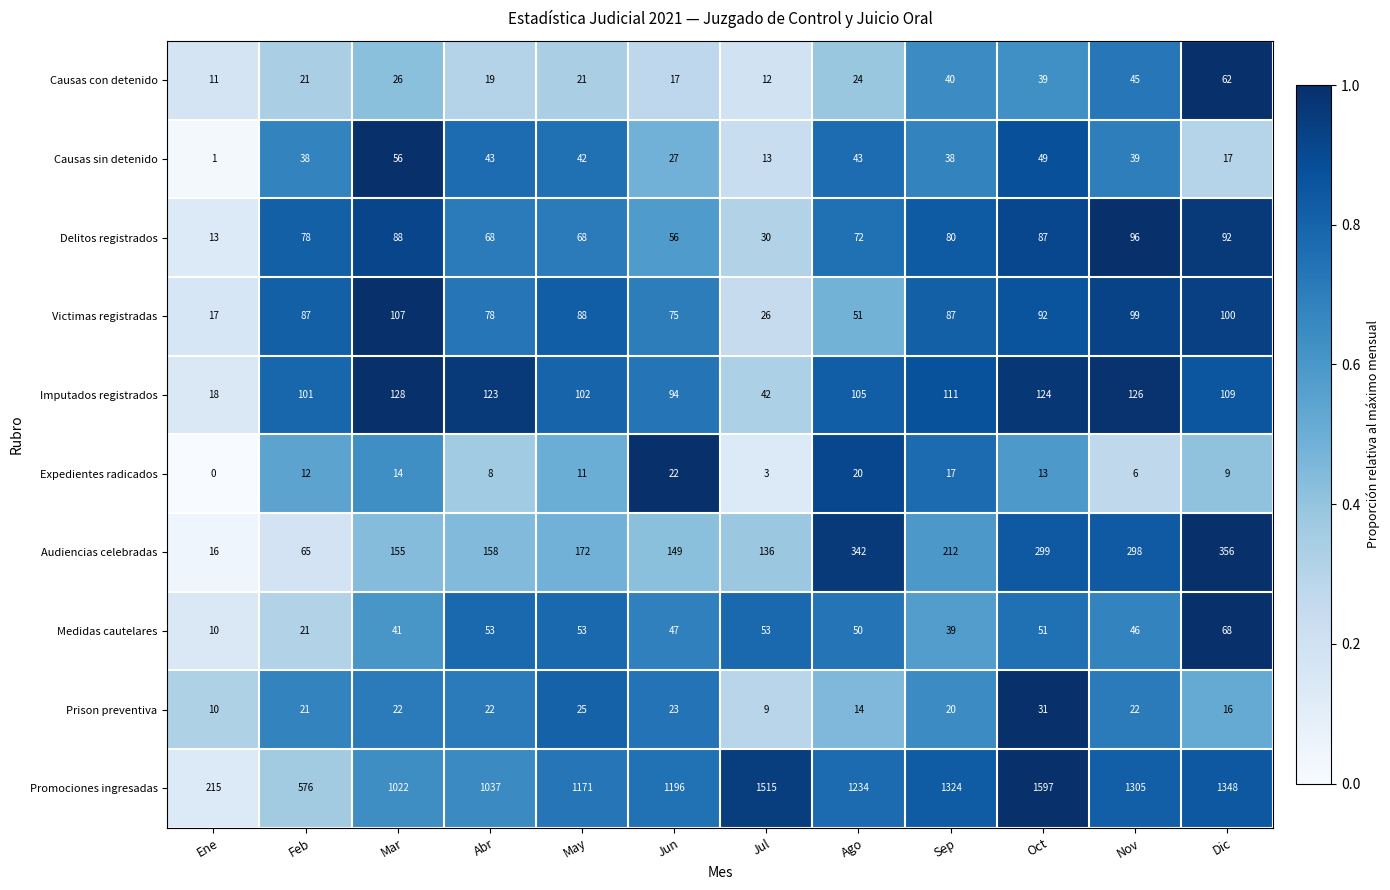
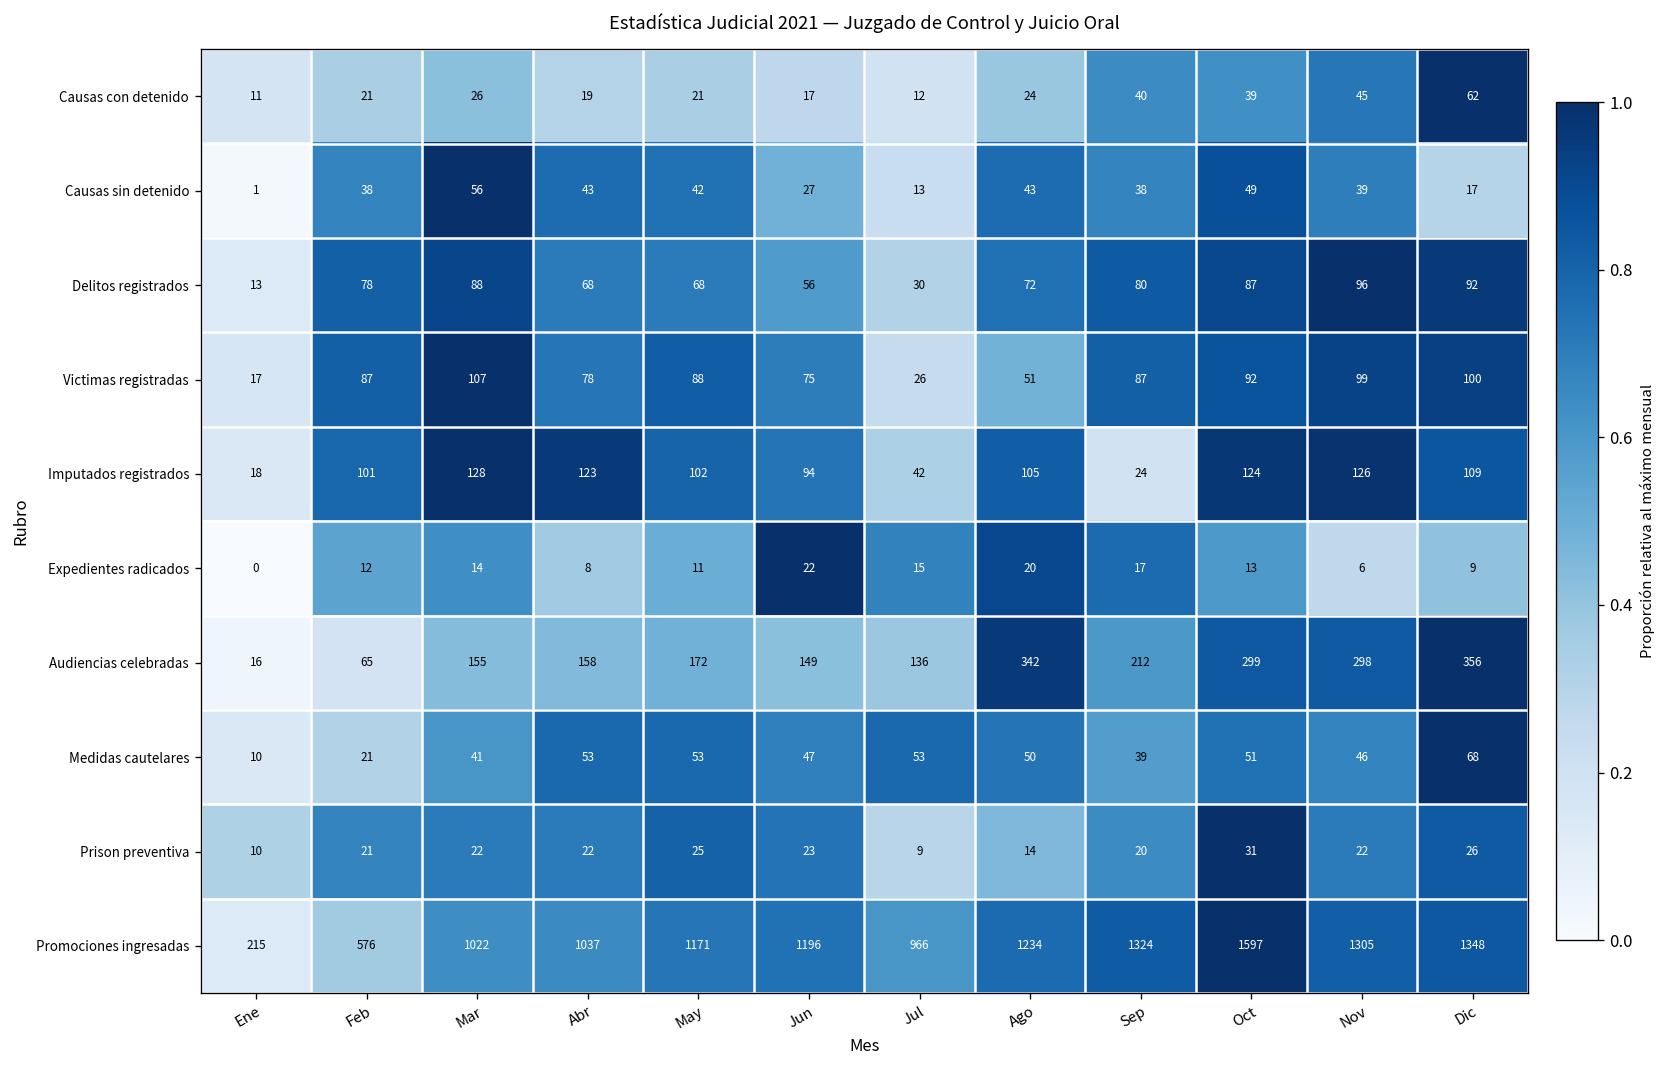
Imputados registrados, Sep: 111 -> 24
Expedientes radicados, Jul: 3 -> 15
Prison preventiva, Dic: 16 -> 26
Promociones ingresadas, Jul: 1515 -> 966
